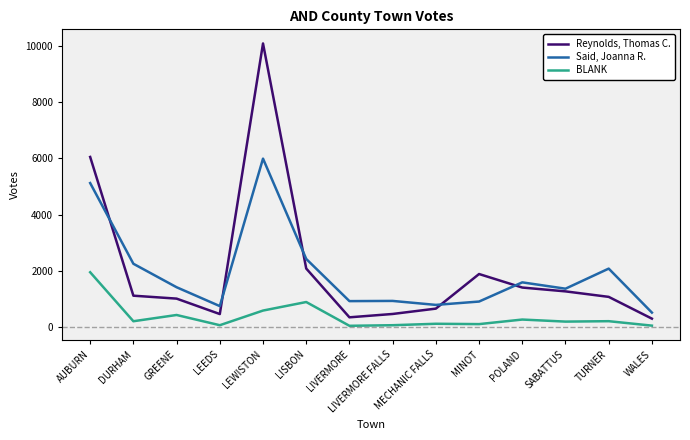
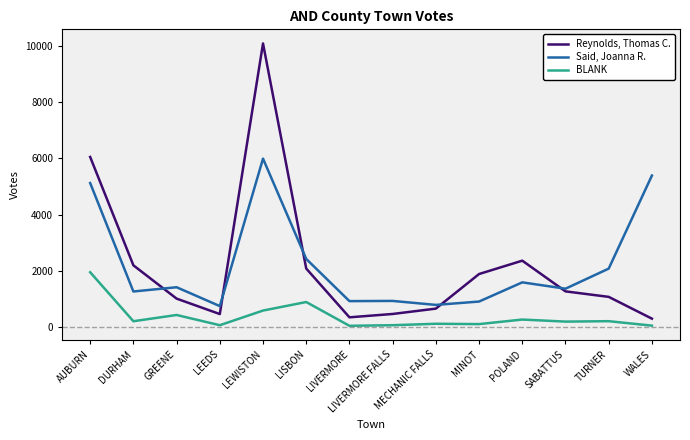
Reynolds, Thomas C., DURHAM: 1100 -> 2200
Said, Joanna R., DURHAM: 2300 -> 1300
Reynolds, Thomas C., POLAND: 1400 -> 2400
Said, Joanna R., WALES: 500 -> 5400
